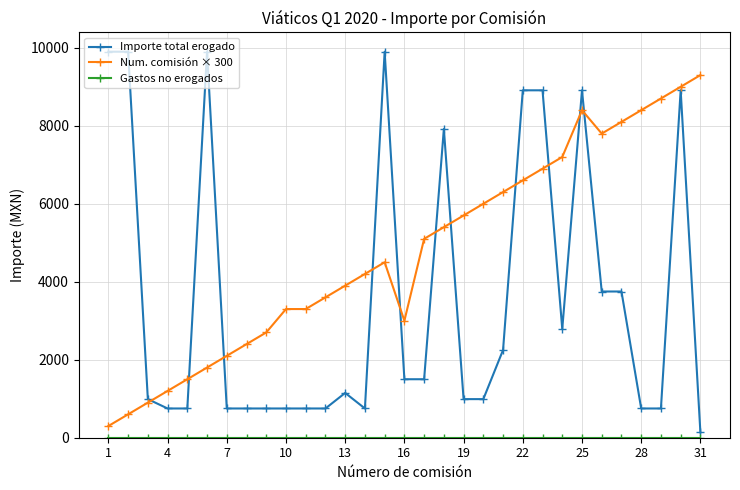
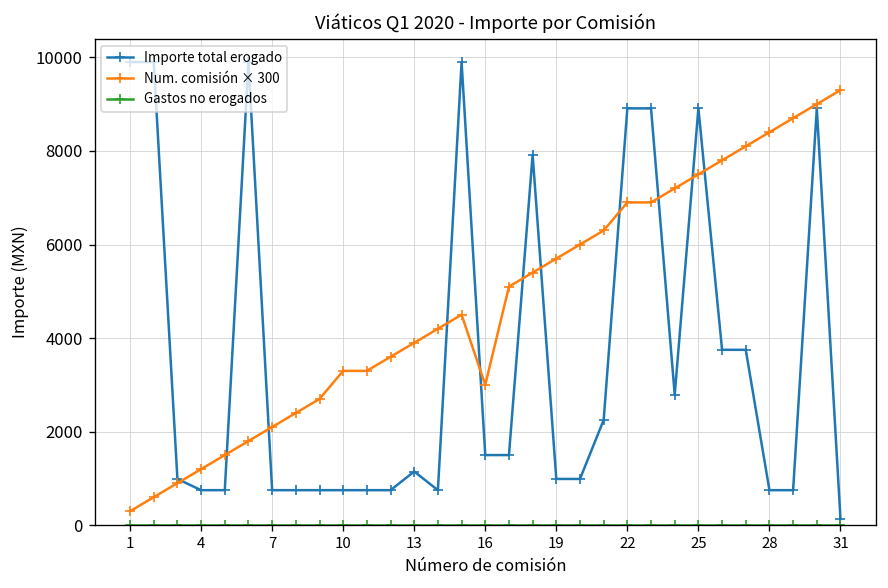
Num. comisión × 300, 22: 6600 -> 6900
Num. comisión × 300, 25: 8400 -> 7500
